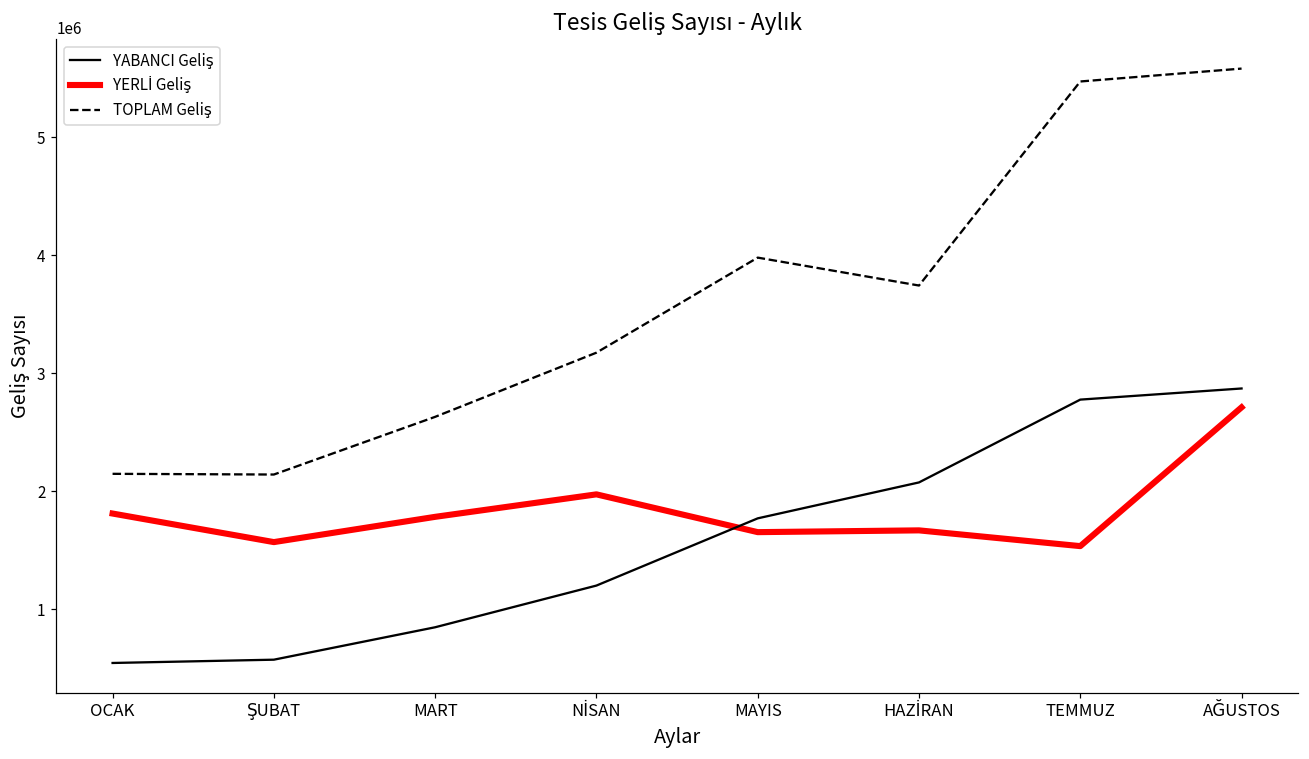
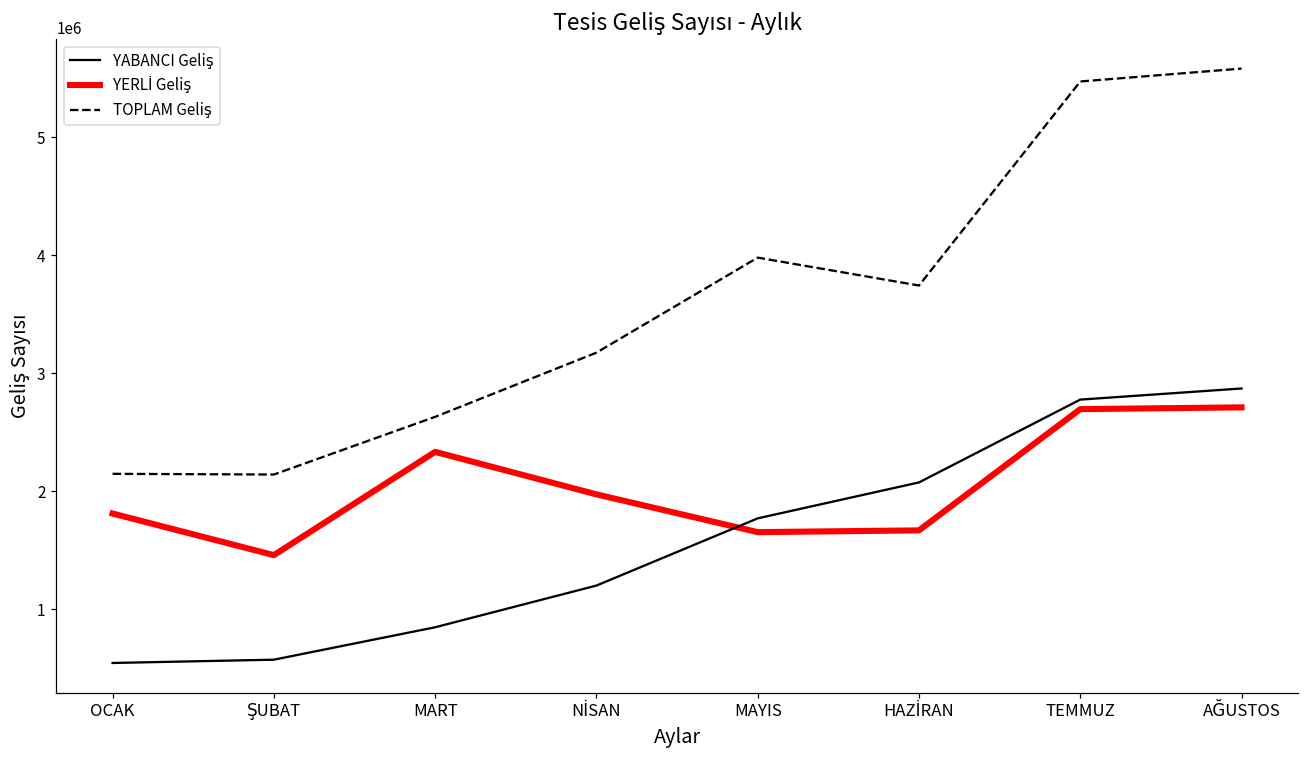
YERLİ Geliş, ŞUBAT: 1570000 -> 1460000
YERLİ Geliş, MART: 1780000 -> 2330000
YERLİ Geliş, TEMMUZ: 1530000 -> 2700000
